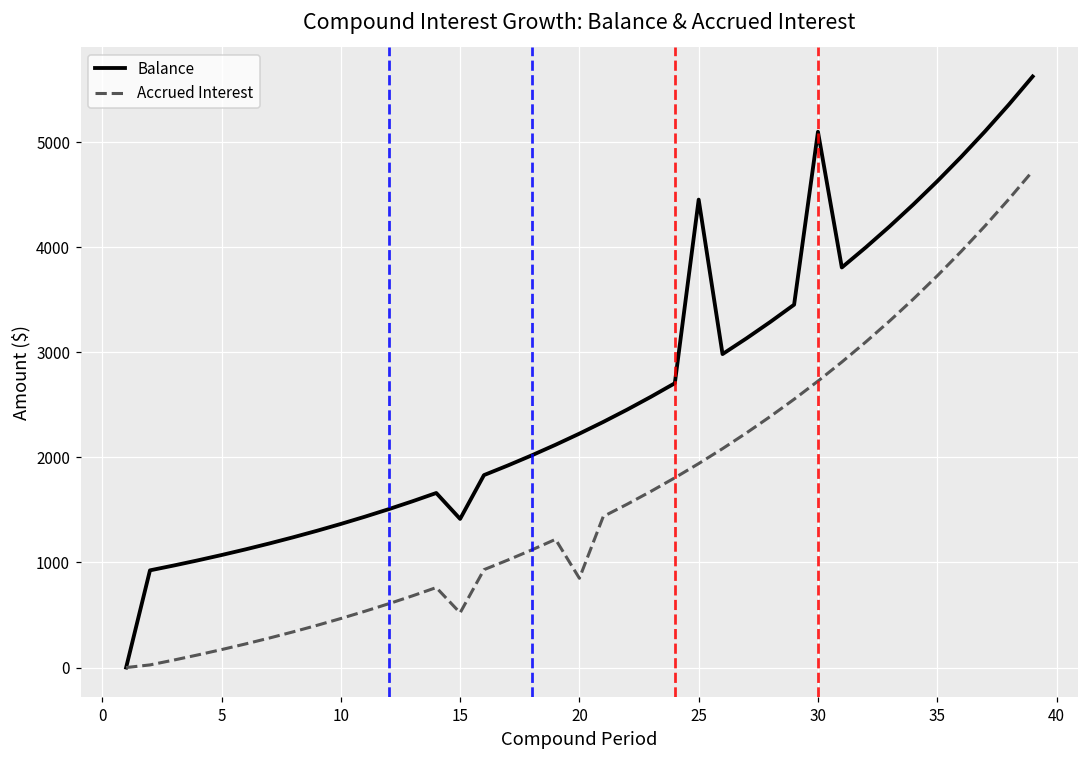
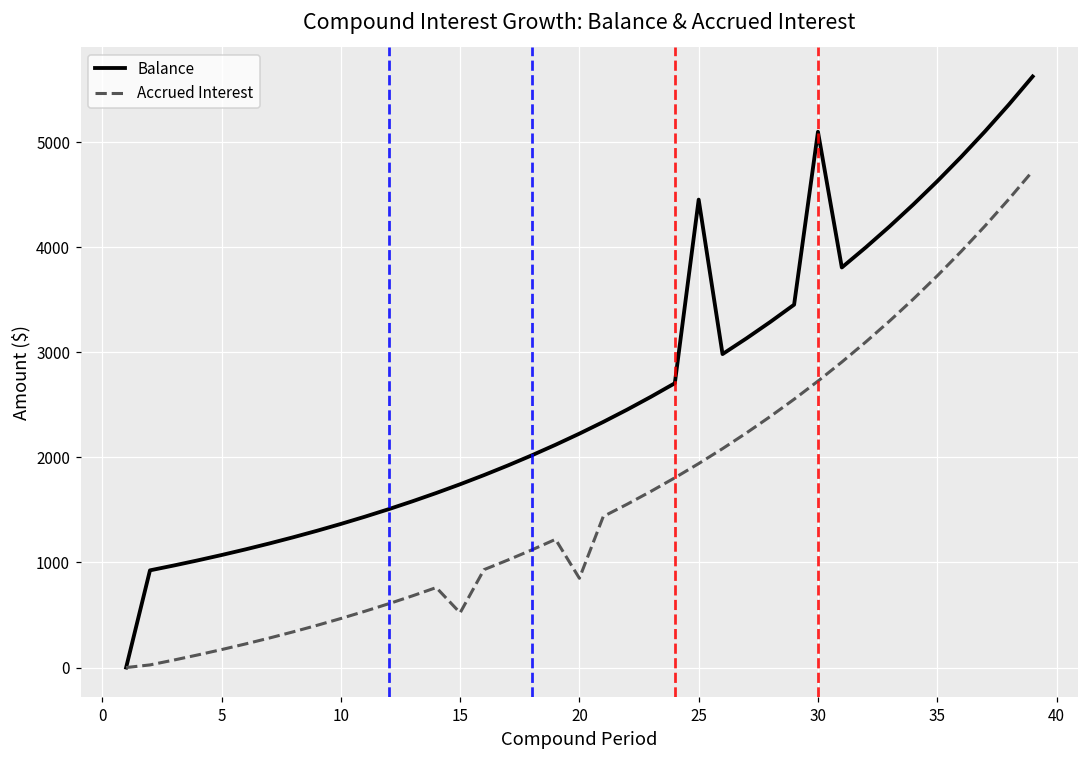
Balance, 15: 1400 -> 1700
